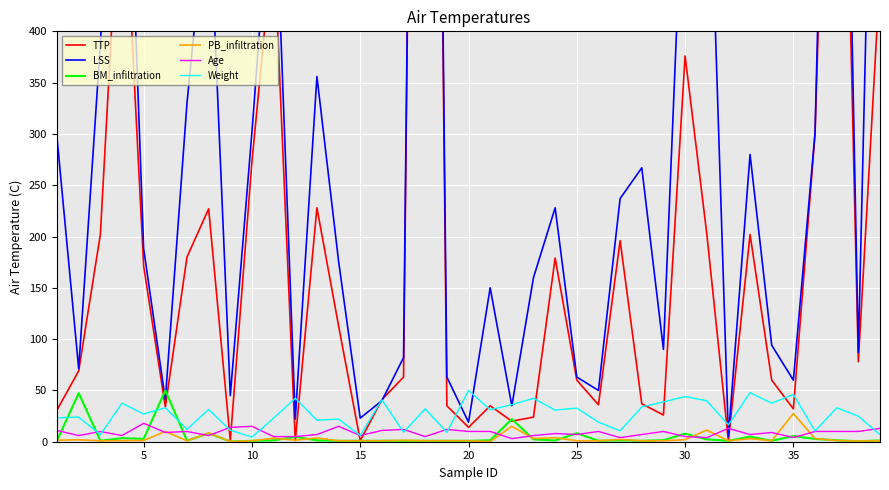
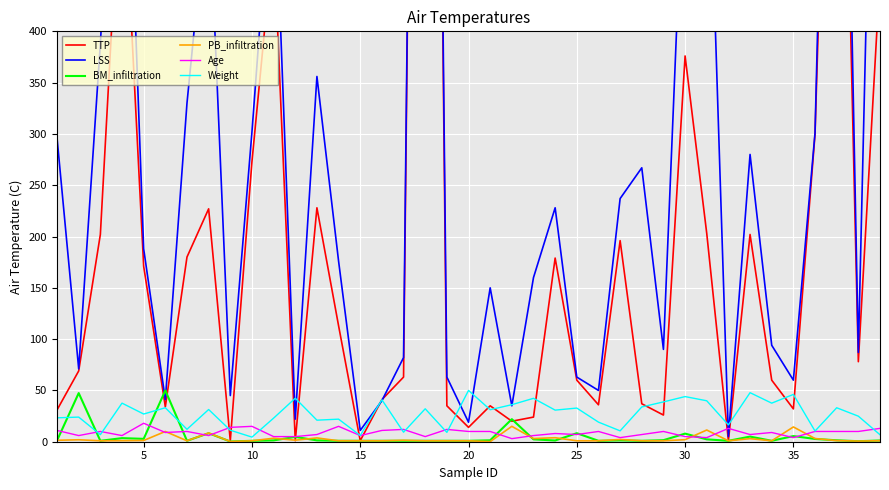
LSS, 15: 23 -> 11
PB_infiltration, 35: 28 -> 14
